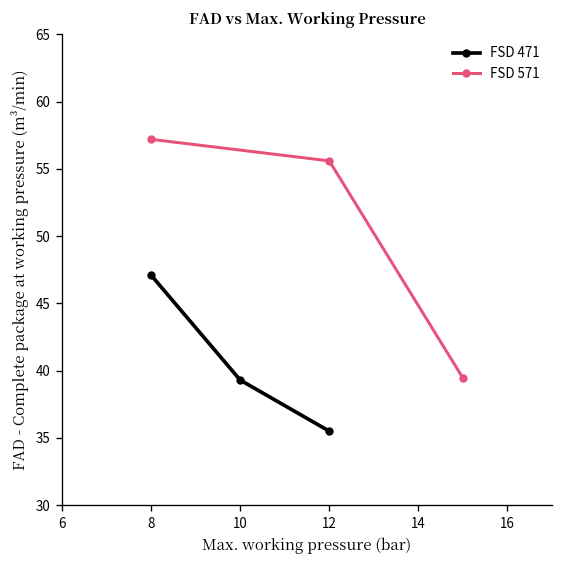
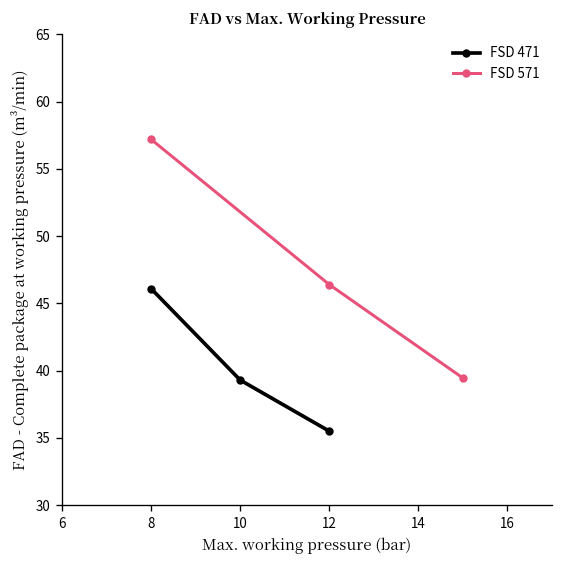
FSD 471, 8: 47.1 -> 46.1
FSD 571, 12: 55.6 -> 46.4
